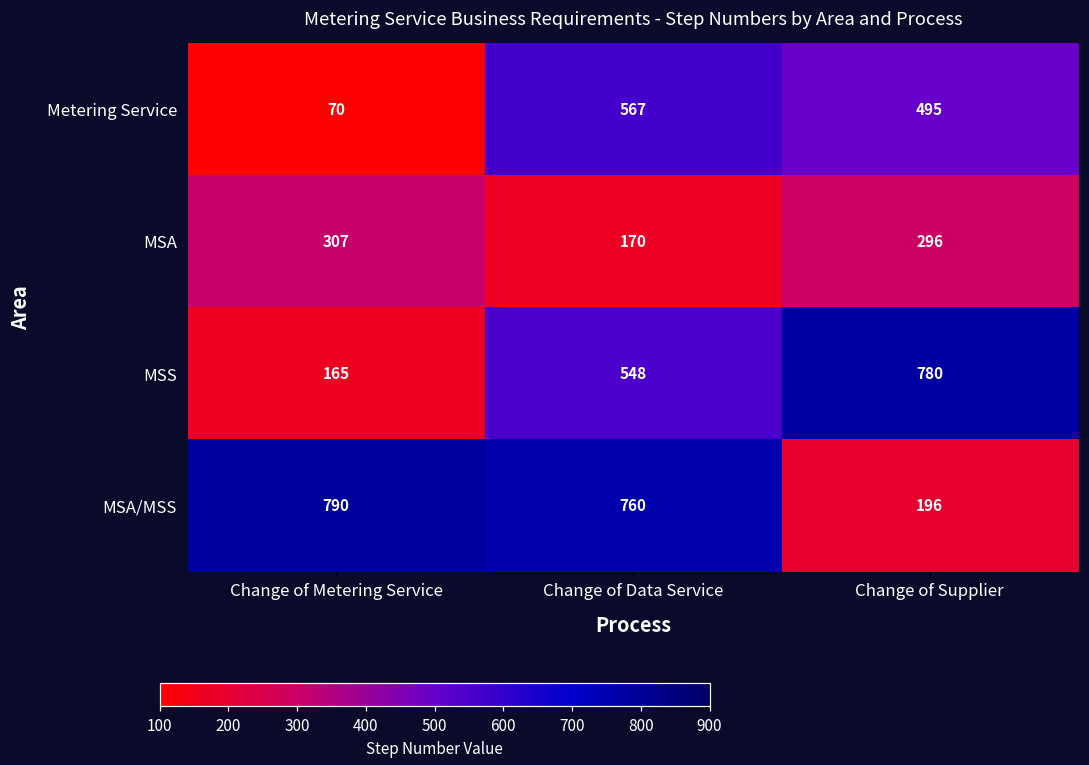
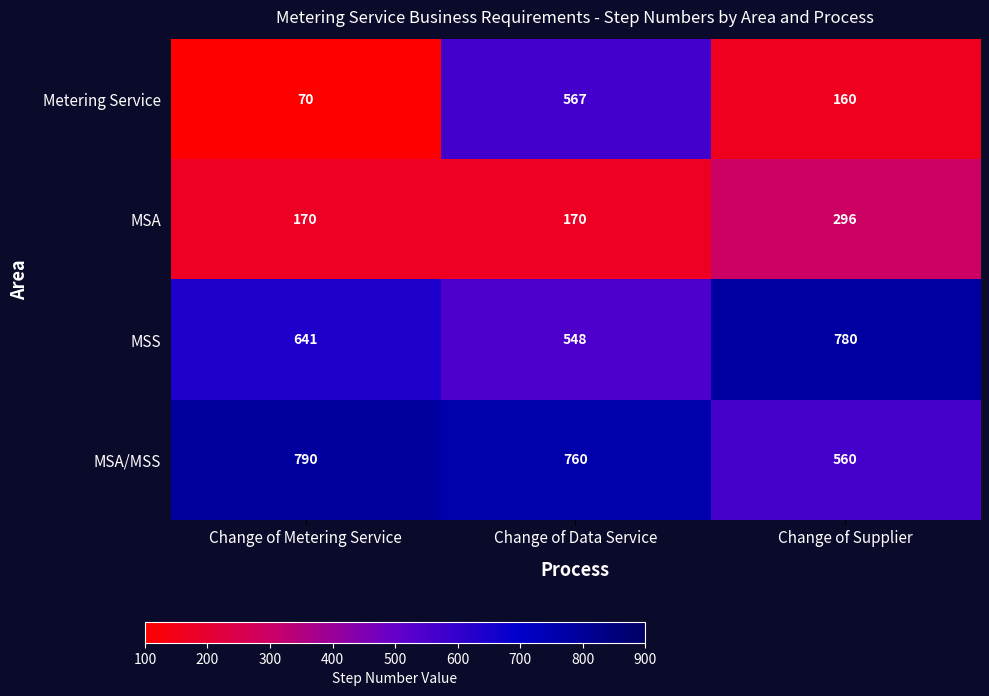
Metering Service, Change of Supplier: 495 -> 160
MSA, Change of Metering Service: 307 -> 170
MSS, Change of Metering Service: 165 -> 641
MSA/MSS, Change of Supplier: 196 -> 560
